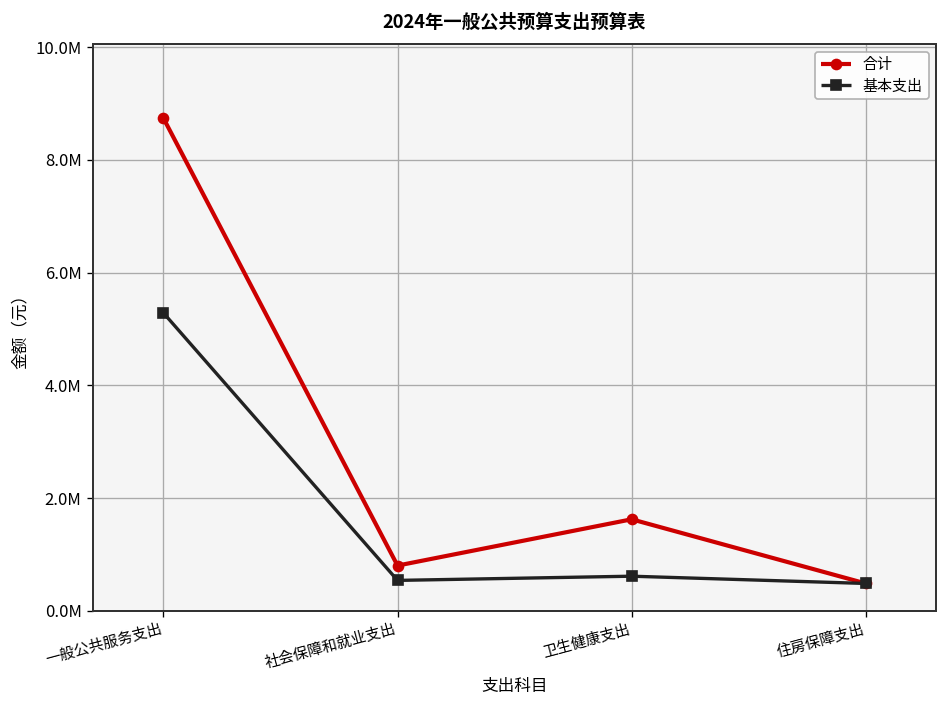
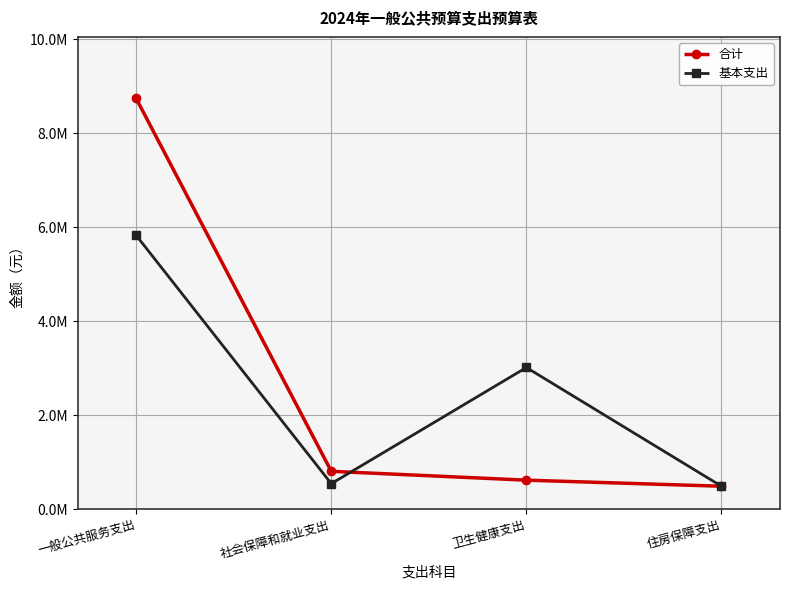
基本支出, 一般公共服务支出: 5300000 -> 5800000
合计, 卫生健康支出: 1600000 -> 600000
基本支出, 卫生健康支出: 600000 -> 3000000
